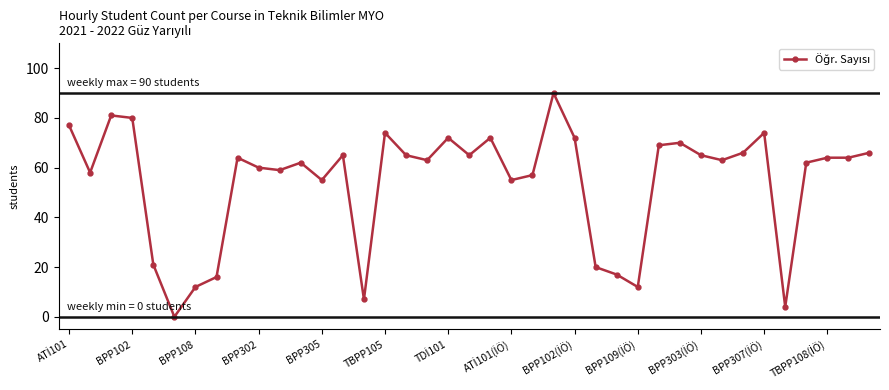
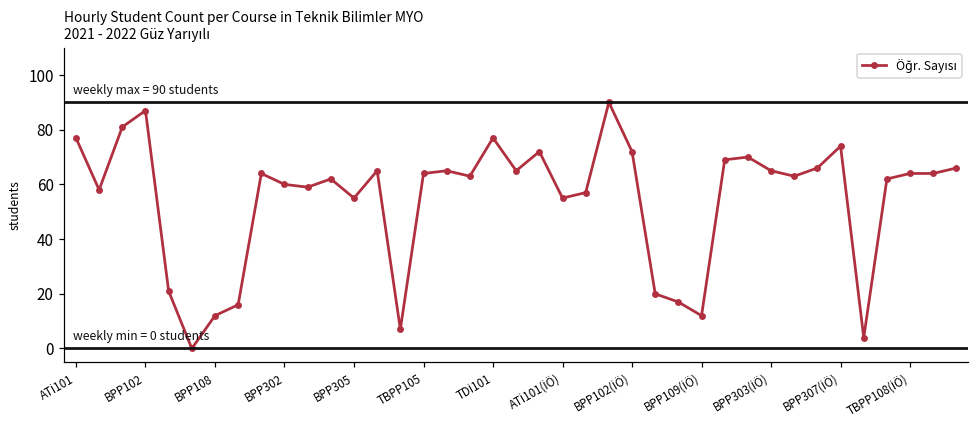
BPP102: 80 -> 87
TBPP105: 74 -> 64
TDİ101: 72 -> 77
